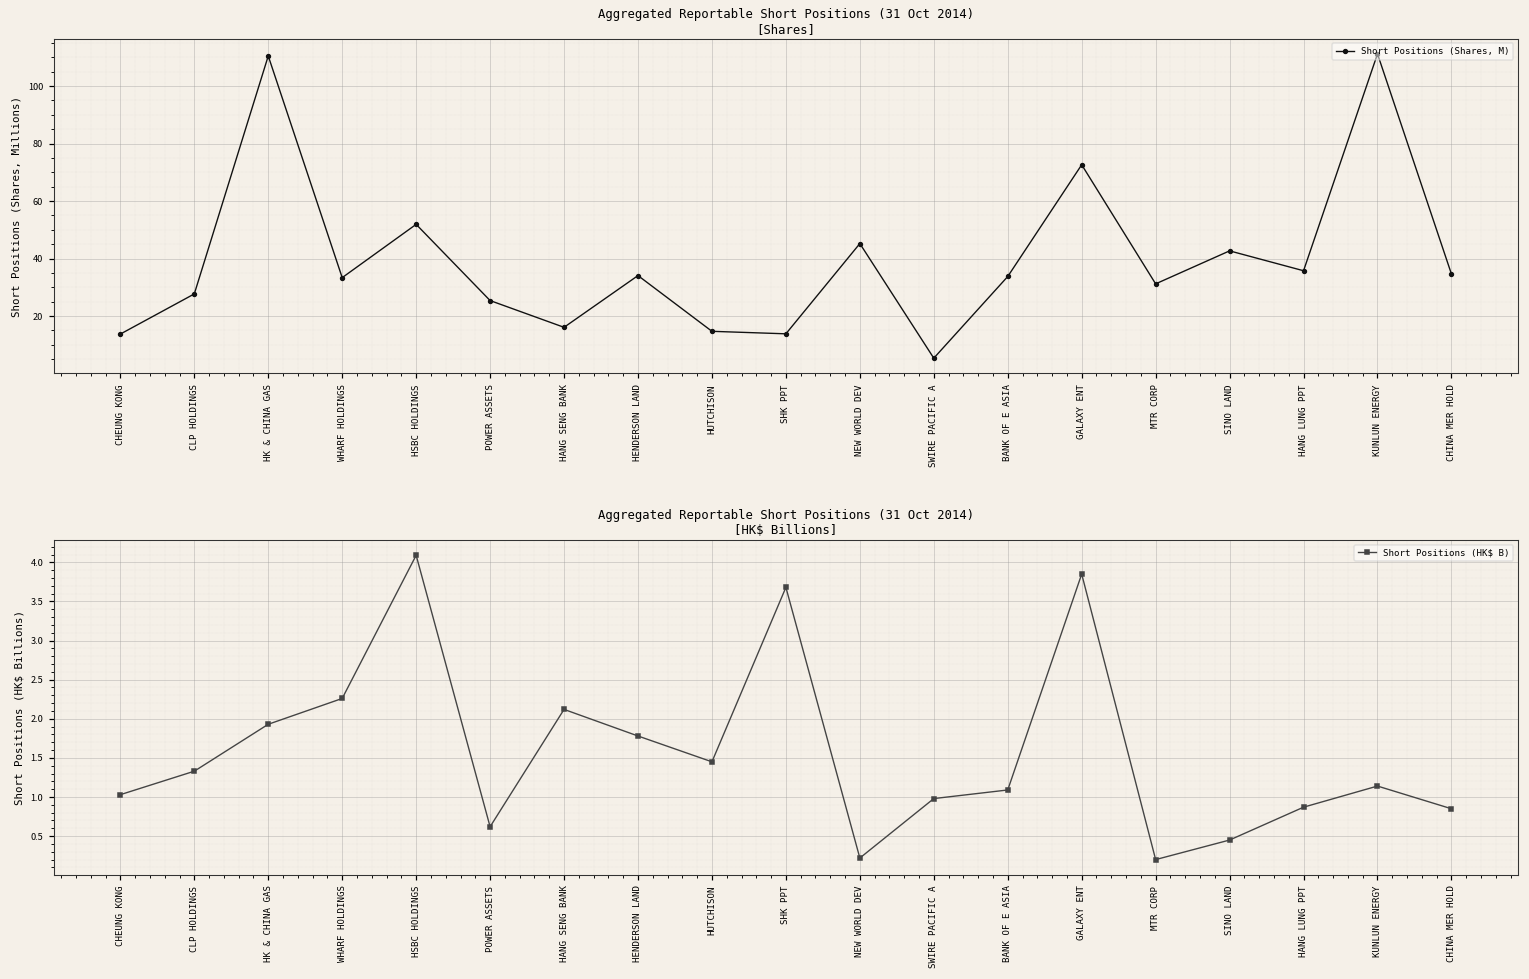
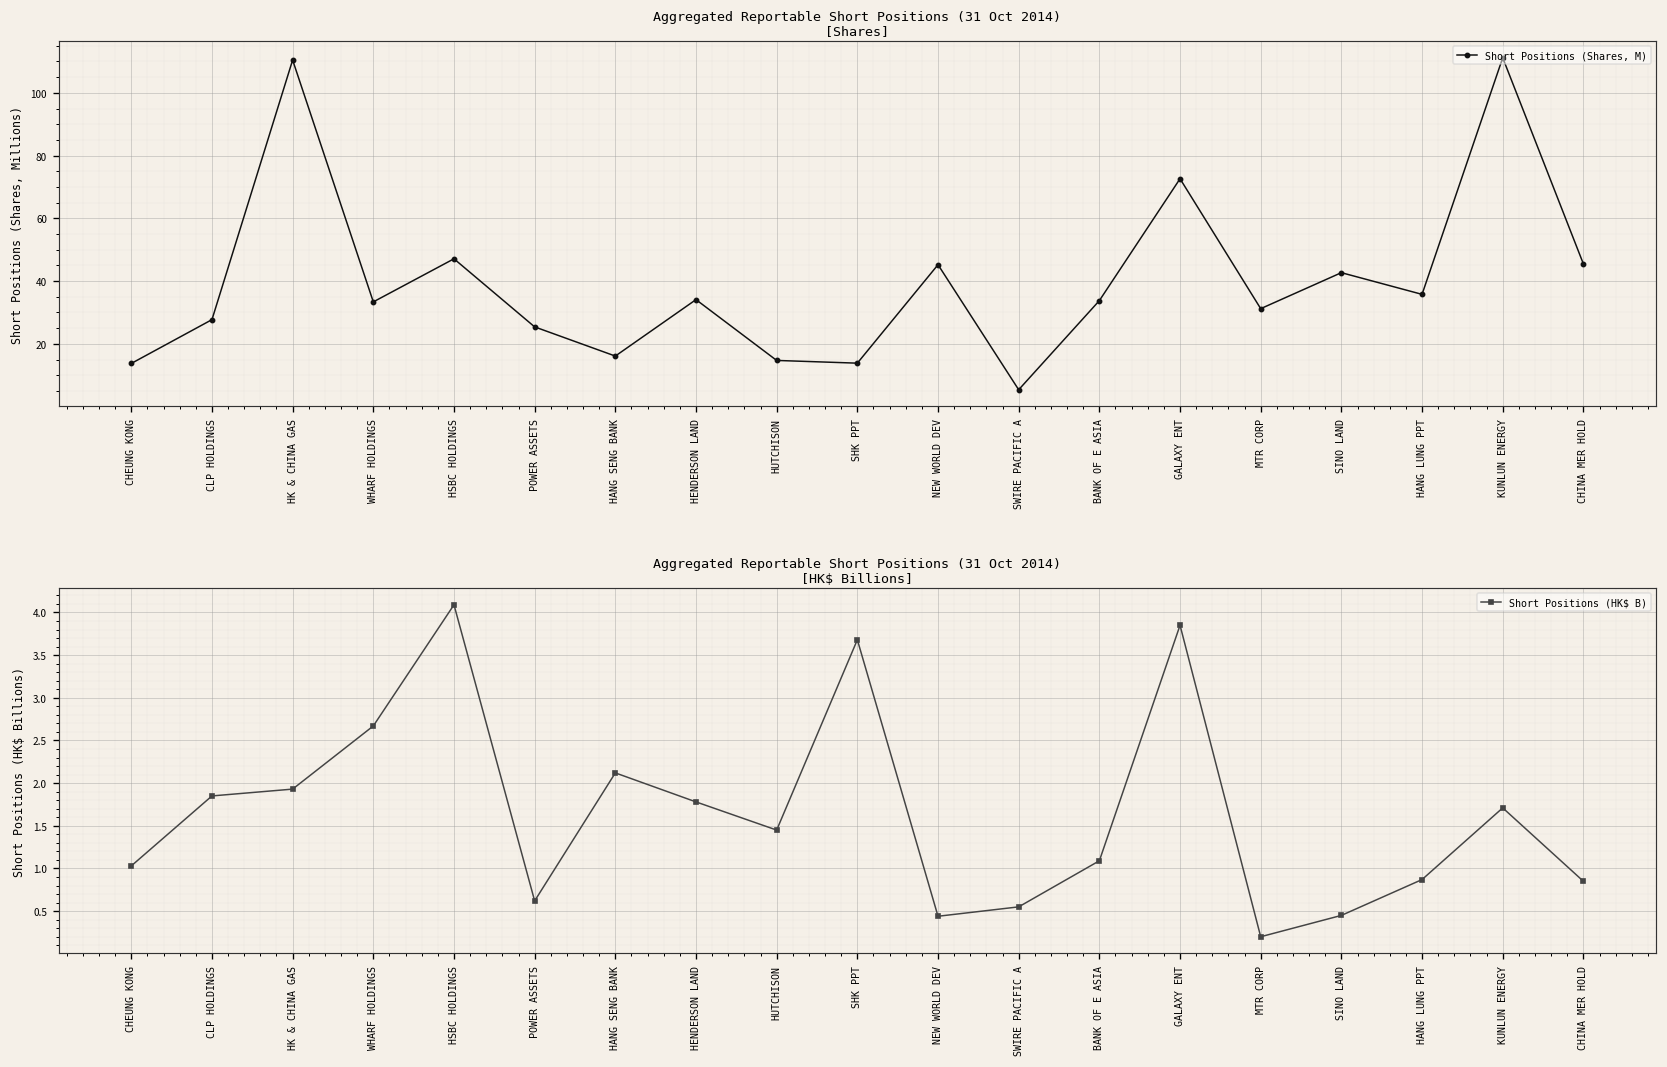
Aggregated Reportable Short Positions (31 Oct 2014) [Shares], HSBC HOLDINGS: 52 -> 47
Aggregated Reportable Short Positions (31 Oct 2014) [Shares], CHINA MER HOLD: 35 -> 45
Aggregated Reportable Short Positions (31 Oct 2014) [HK$ Billions], CLP HOLDINGS: 1.3 -> 1.9
Aggregated Reportable Short Positions (31 Oct 2014) [HK$ Billions], WHARF HOLDINGS: 2.3 -> 2.7
Aggregated Reportable Short Positions (31 Oct 2014) [HK$ Billions], NEW WORLD DEV: 0.2 -> 0.4
Aggregated Reportable Short Positions (31 Oct 2014) [HK$ Billions], SWIRE PACIFIC A: 1.0 -> 0.6
Aggregated Reportable Short Positions (31 Oct 2014) [HK$ Billions], KUNLUN ENERGY: 1.1 -> 1.7
